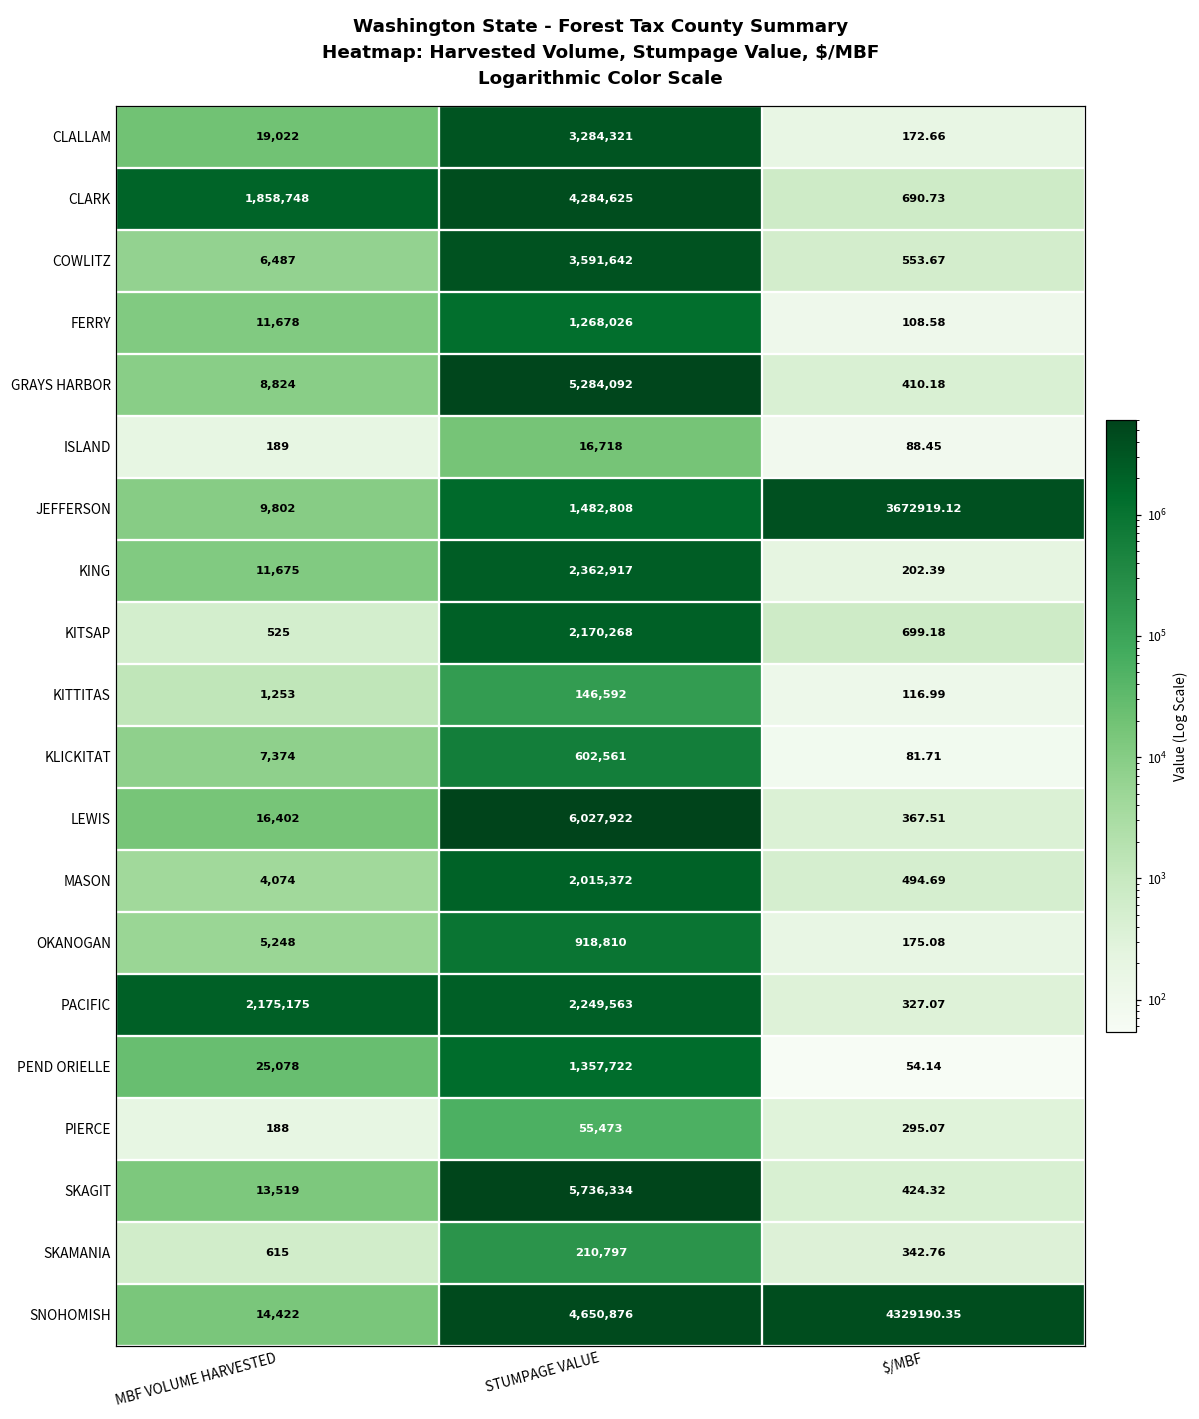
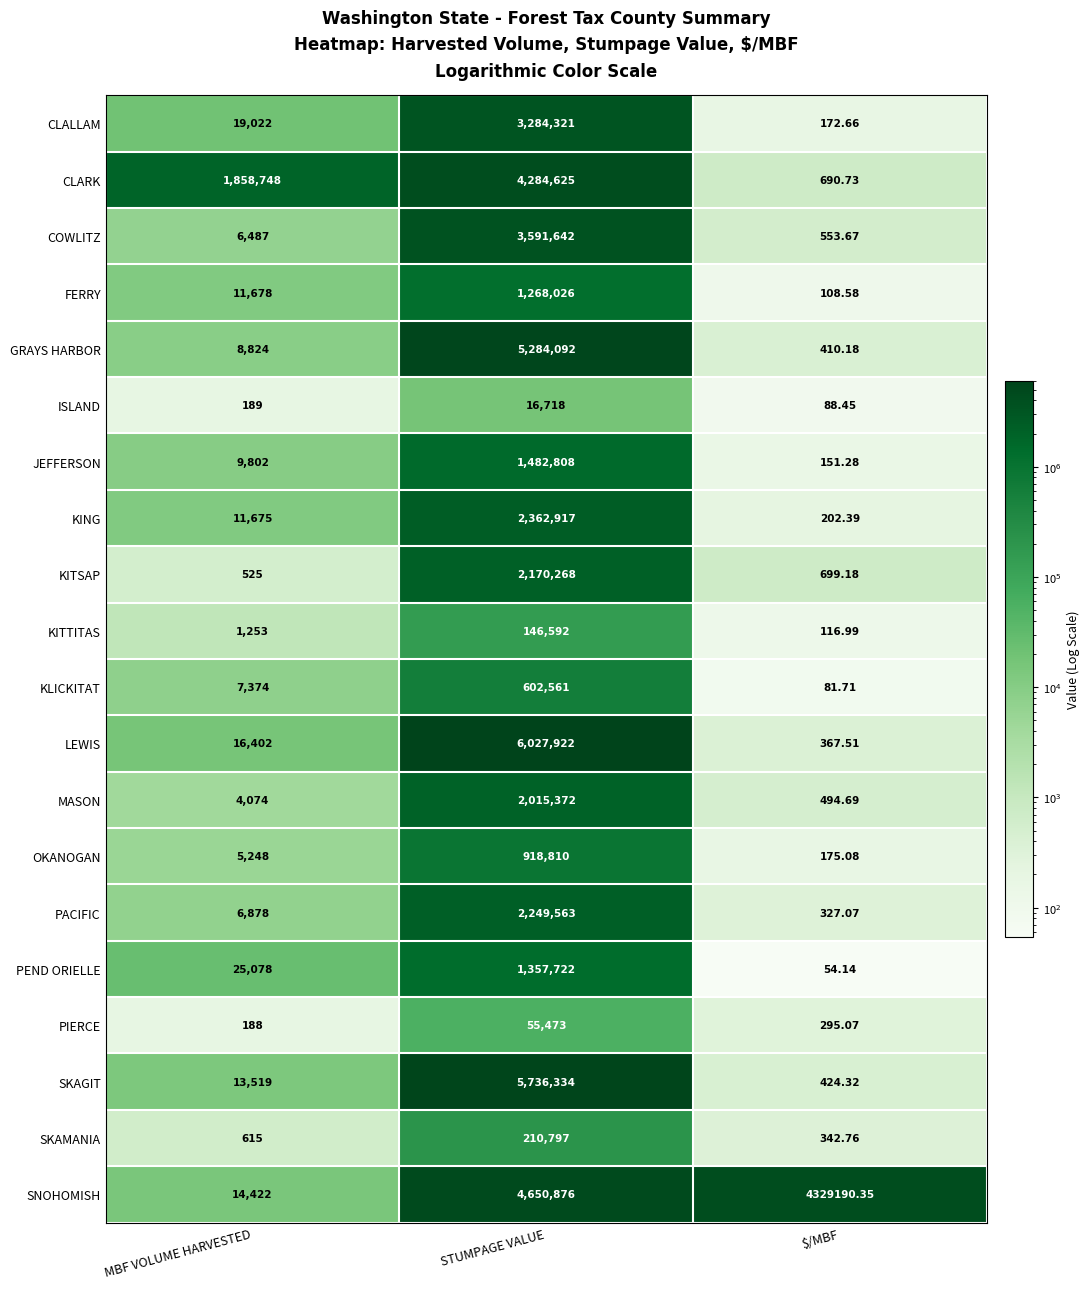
JEFFERSON, $/MBF: 3672919.12 -> 151.28
PACIFIC, MBF VOLUME HARVESTED: 2,175,175 -> 6,878
